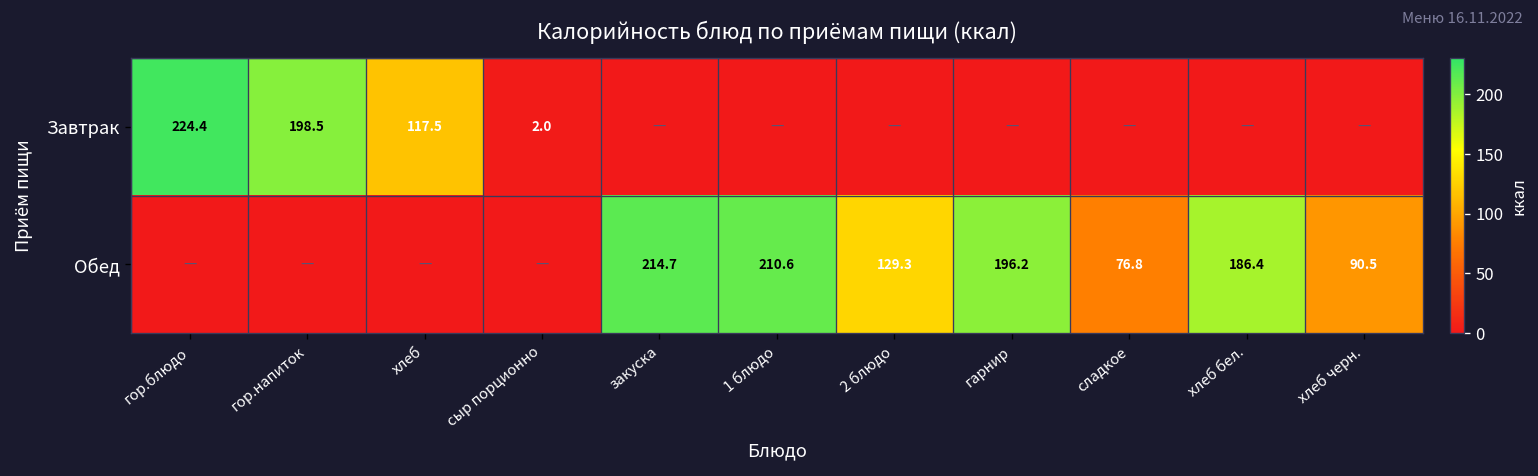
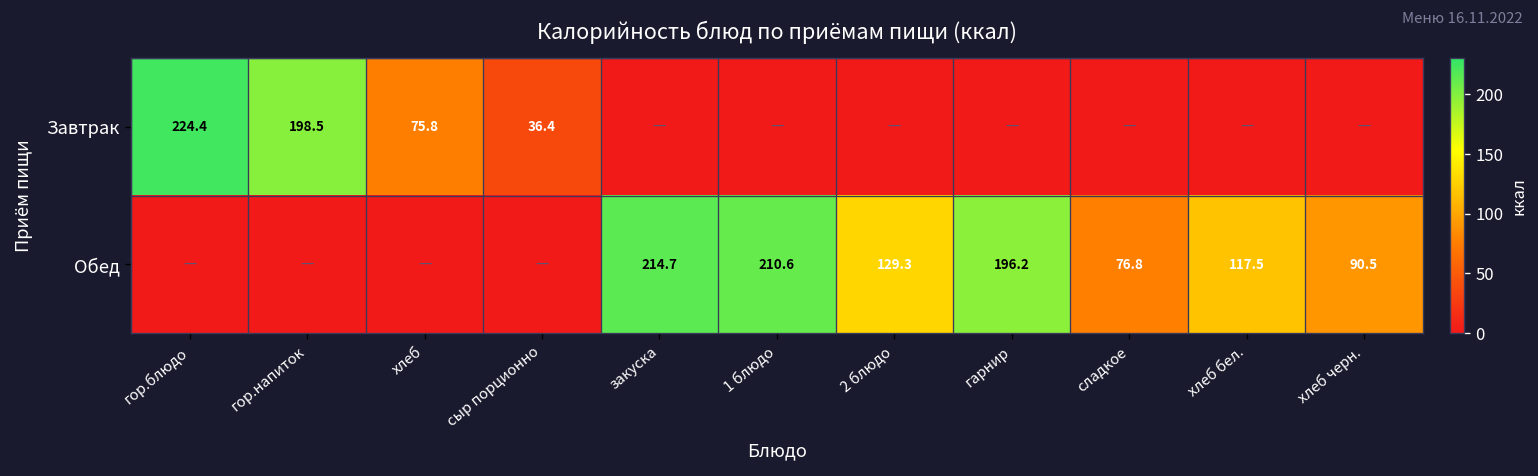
Завтрак, хлеб: 117.5 -> 75.8
Завтрак, сыр порционно: 2.0 -> 36.4
Обед, хлеб бел.: 186.4 -> 117.5
